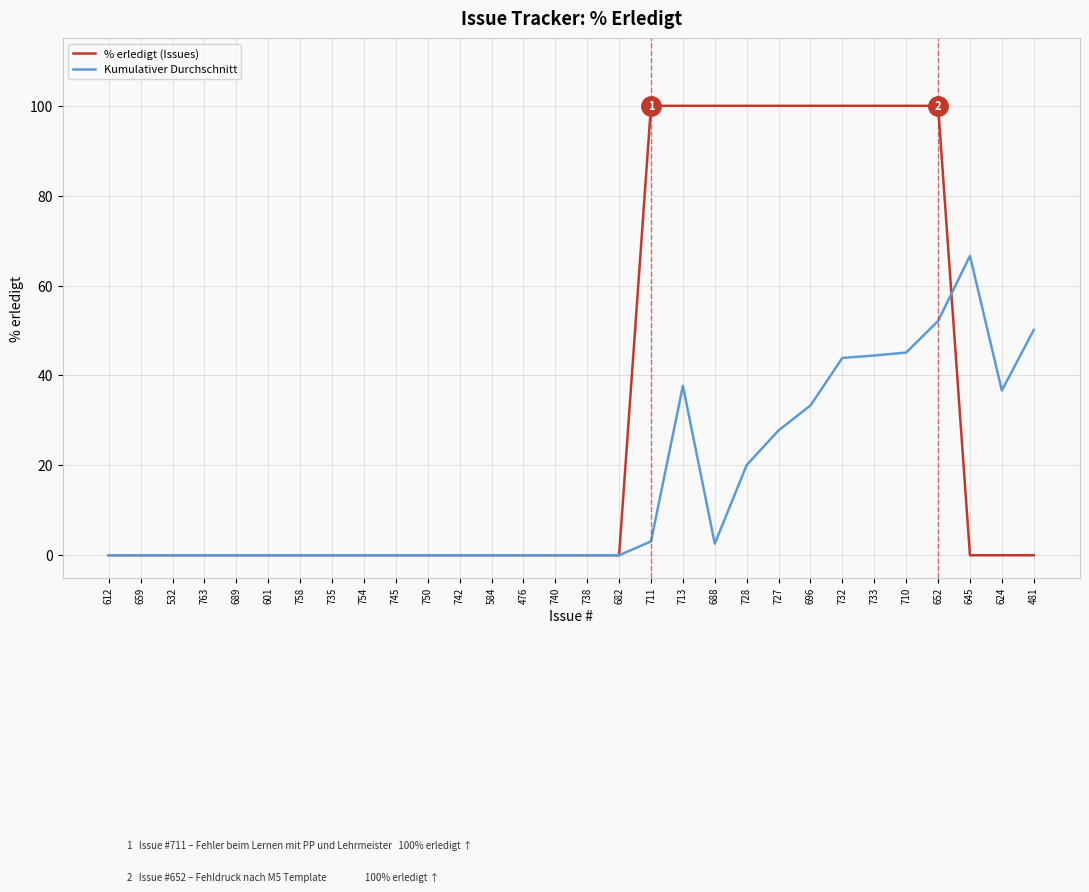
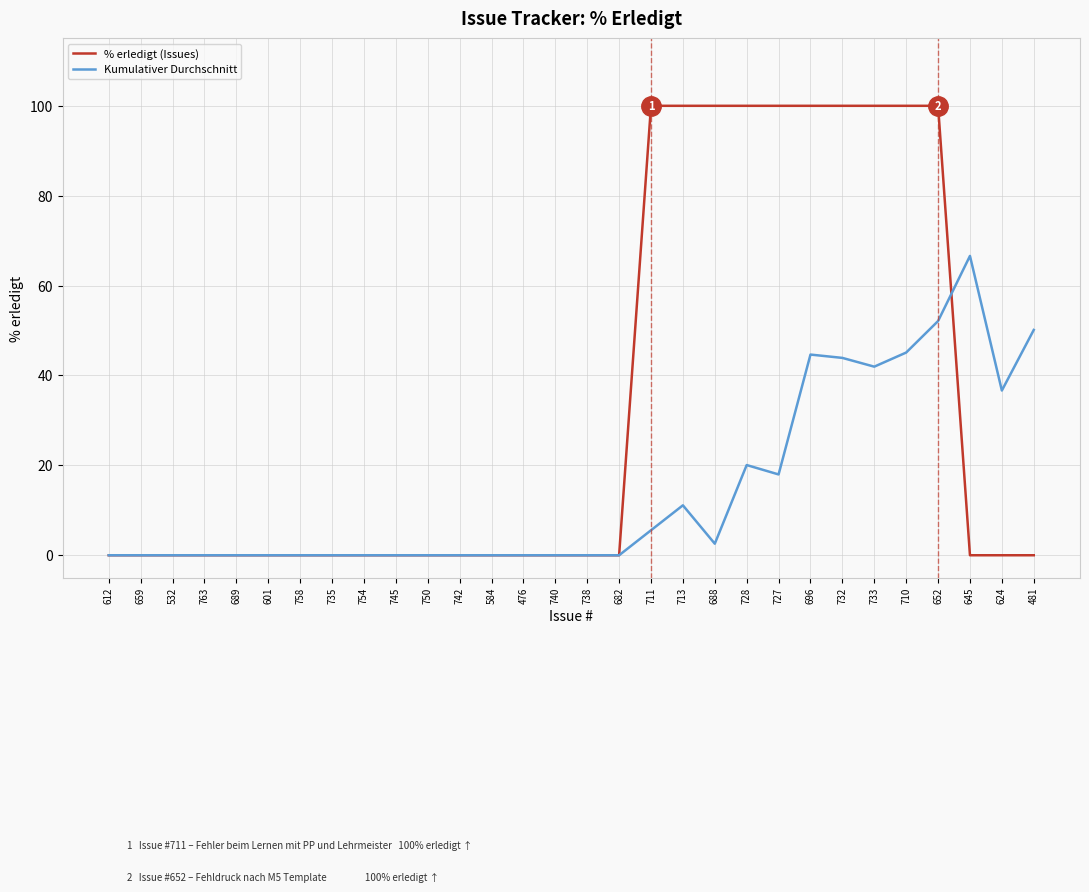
Kumulativer Durchschnitt, 711: 3 -> 6
Kumulativer Durchschnitt, 713: 38 -> 11
Kumulativer Durchschnitt, 727: 28 -> 18
Kumulativer Durchschnitt, 696: 33 -> 45
Kumulativer Durchschnitt, 733: 44 -> 42
